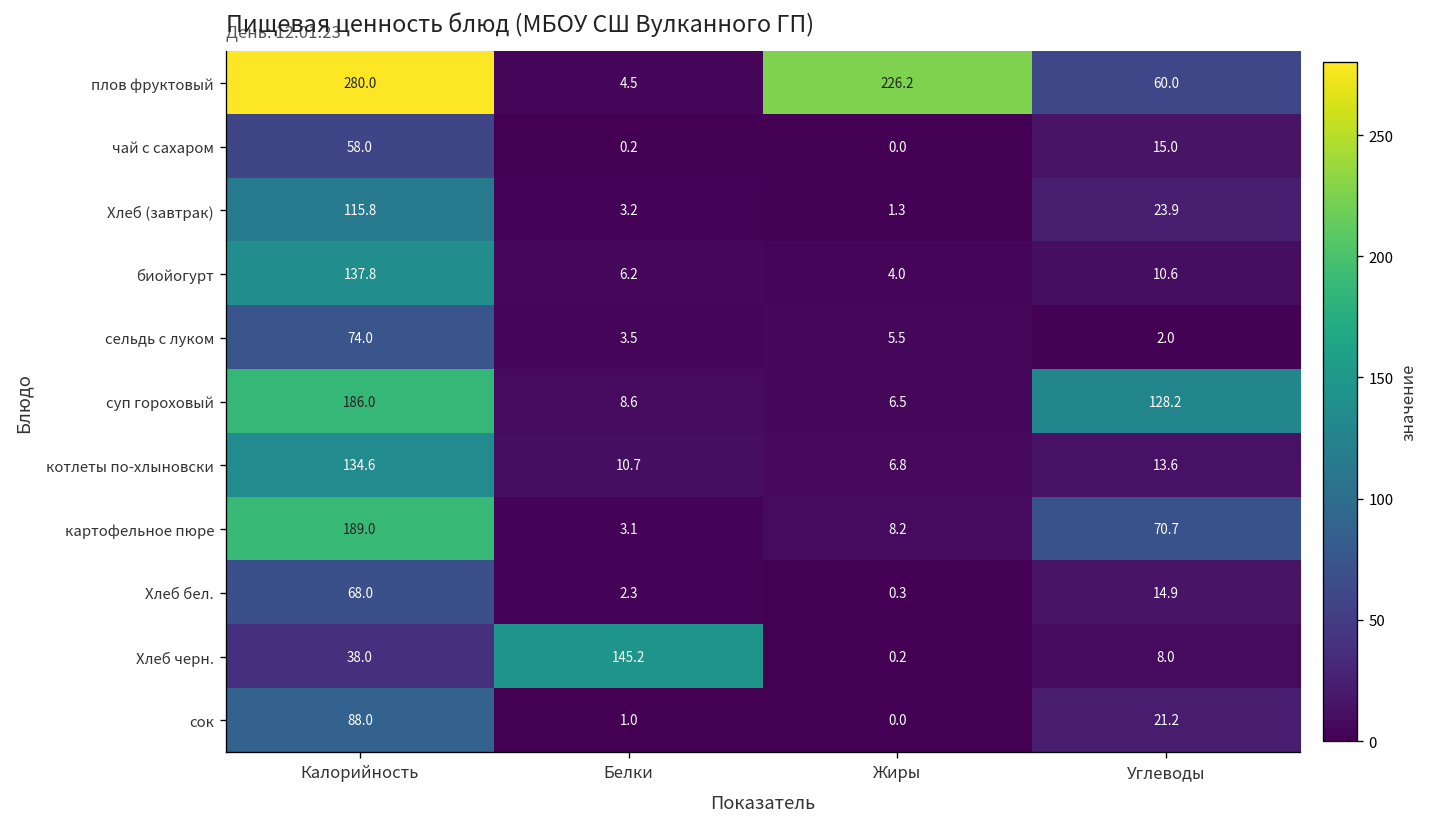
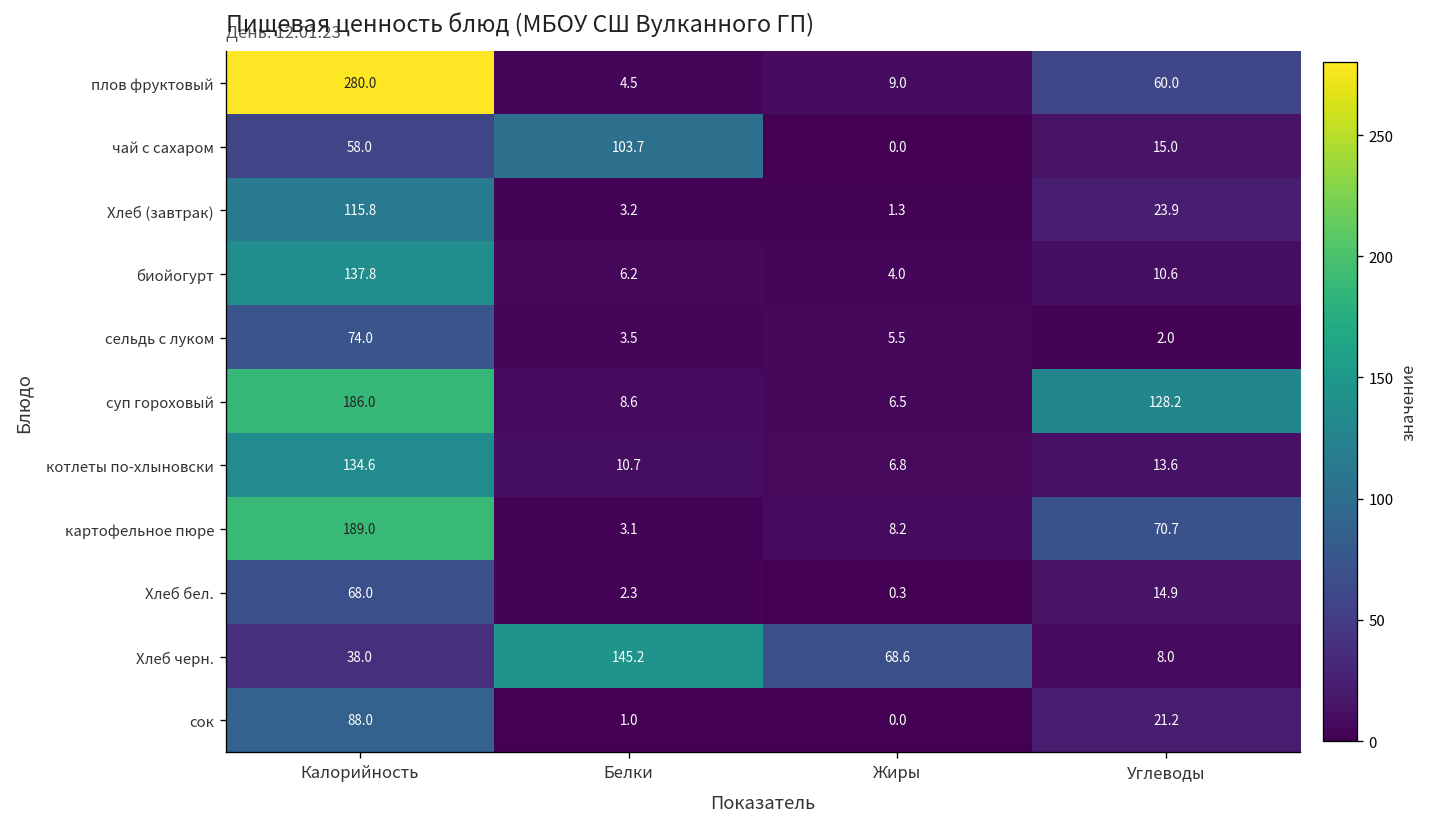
плов фруктовый, Жиры: 226.2 -> 9.0
чай с сахаром, Белки: 0.2 -> 103.7
Хлеб черн., Жиры: 0.2 -> 68.6
